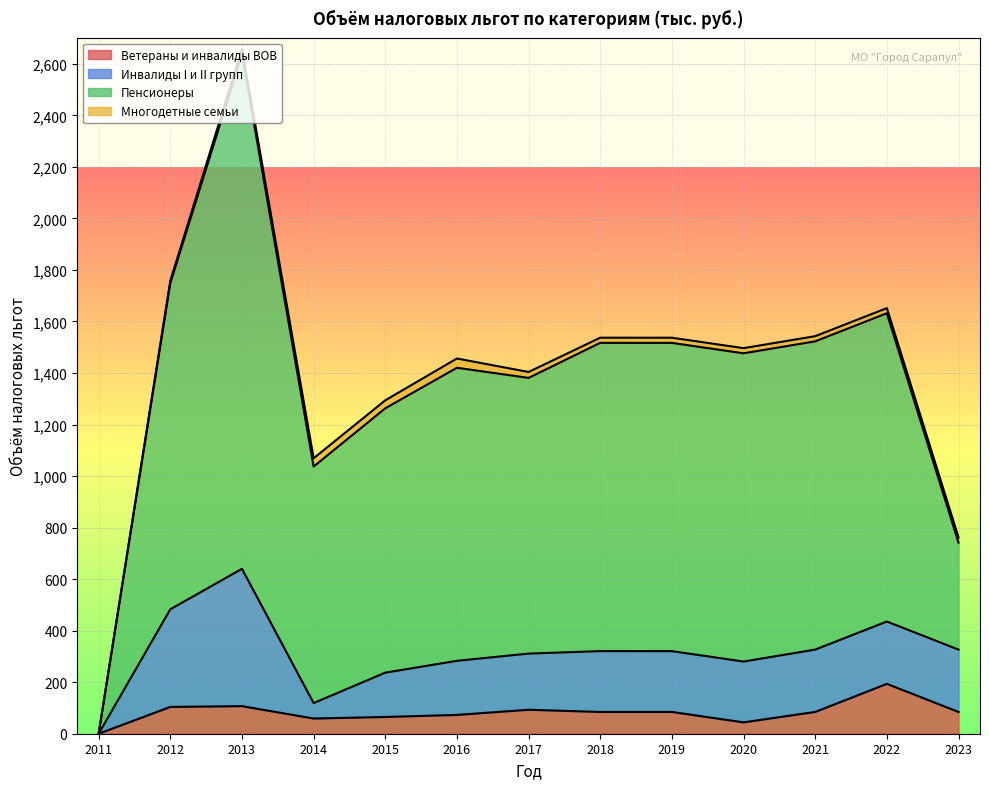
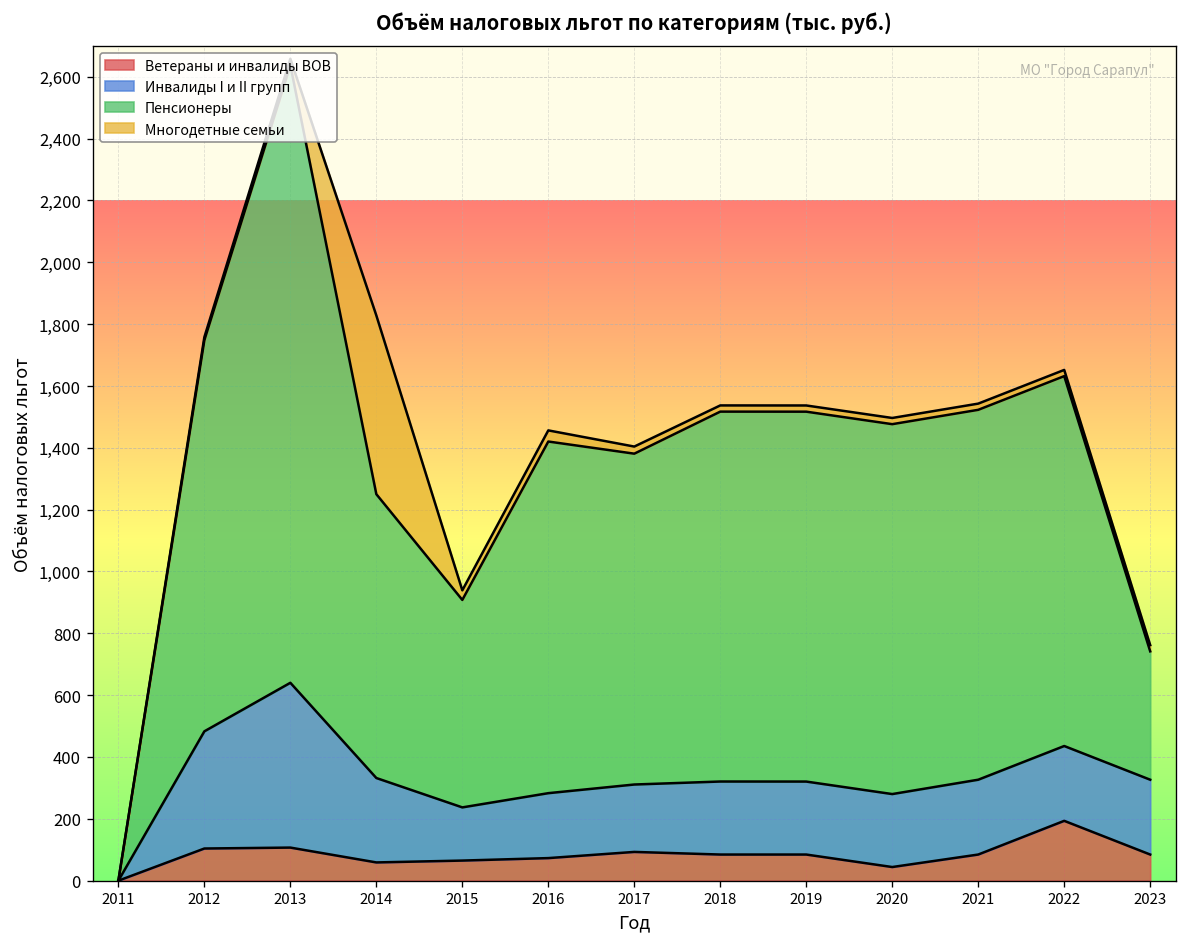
Инвалиды I и II групп, 2014: 60 -> 270
Многодетные семьи, 2014: 30 -> 580
Пенсионеры, 2015: 1,030 -> 670
